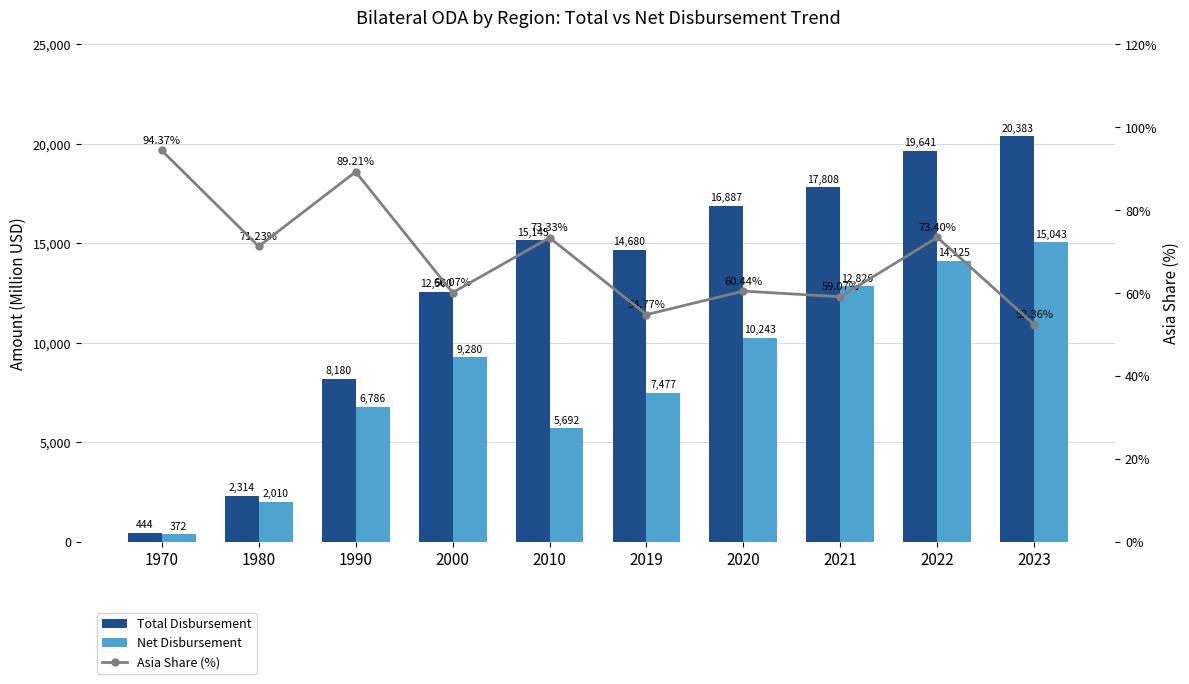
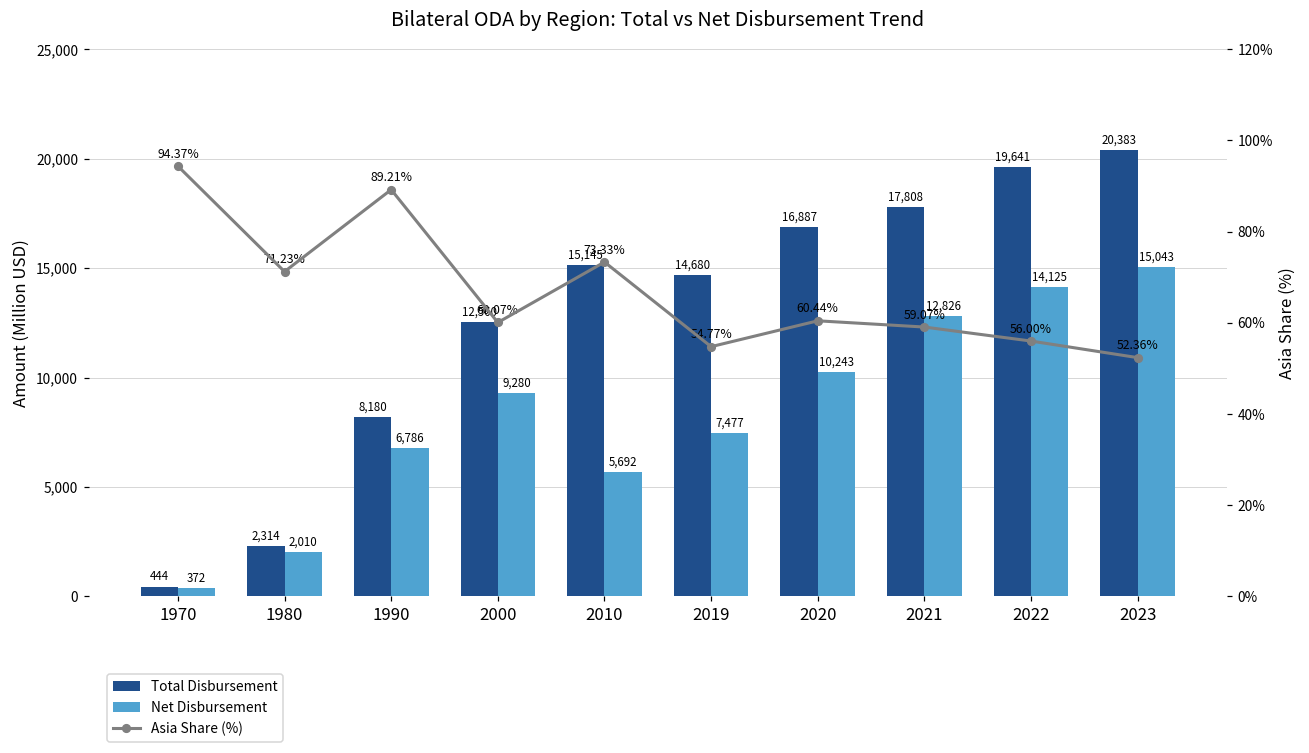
Asia Share (%), 2022: 73.40% -> 56.00%
